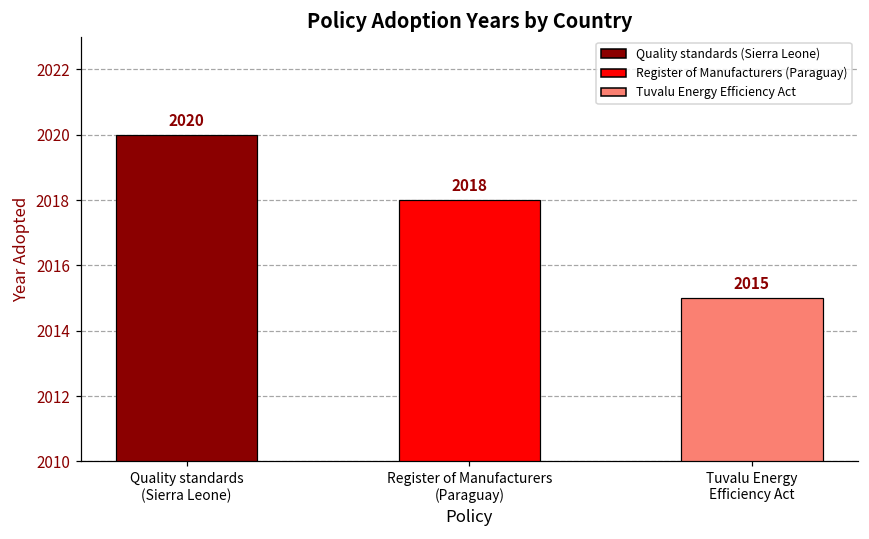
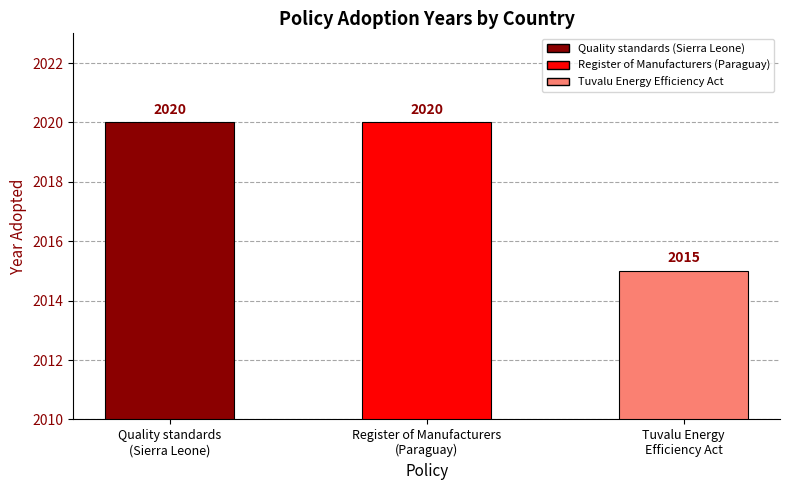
Register of Manufacturers (Paraguay): 2018 -> 2020
